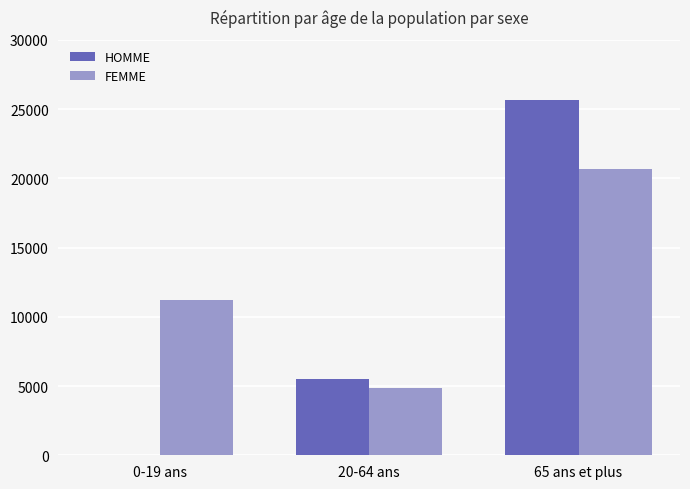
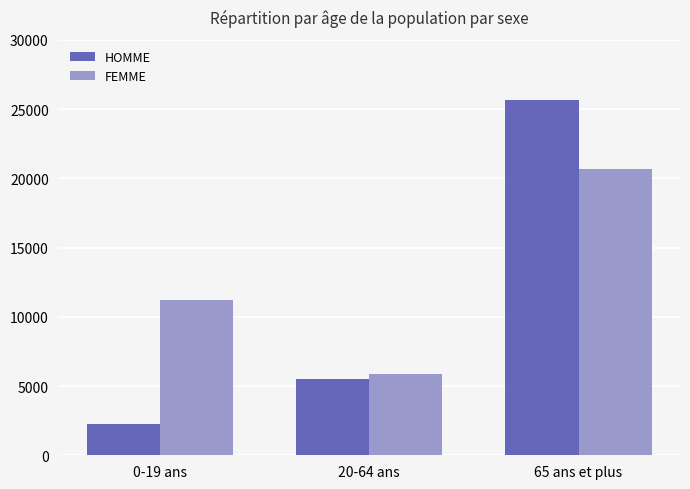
HOMME, 0-19 ans: 0 -> 2200
FEMME, 20-64 ans: 4900 -> 5900
